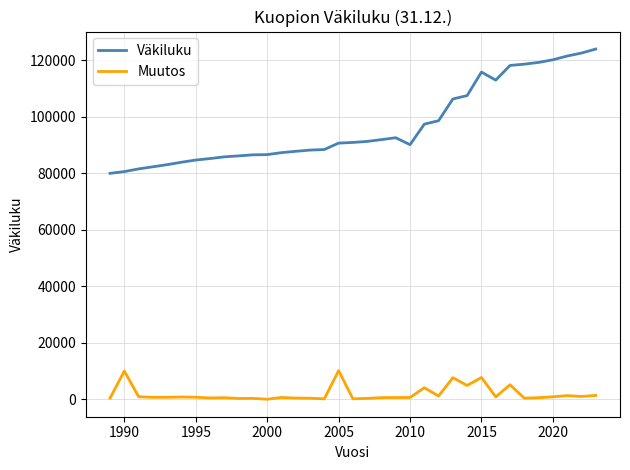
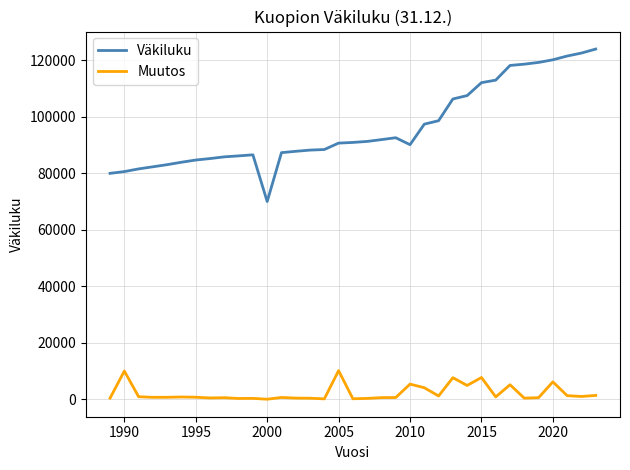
Väkiluku, 2000: 87000 -> 70000
Muutos, 2010: 1000 -> 5000
Väkiluku, 2015: 116000 -> 112000
Muutos, 2020: 1000 -> 6000
